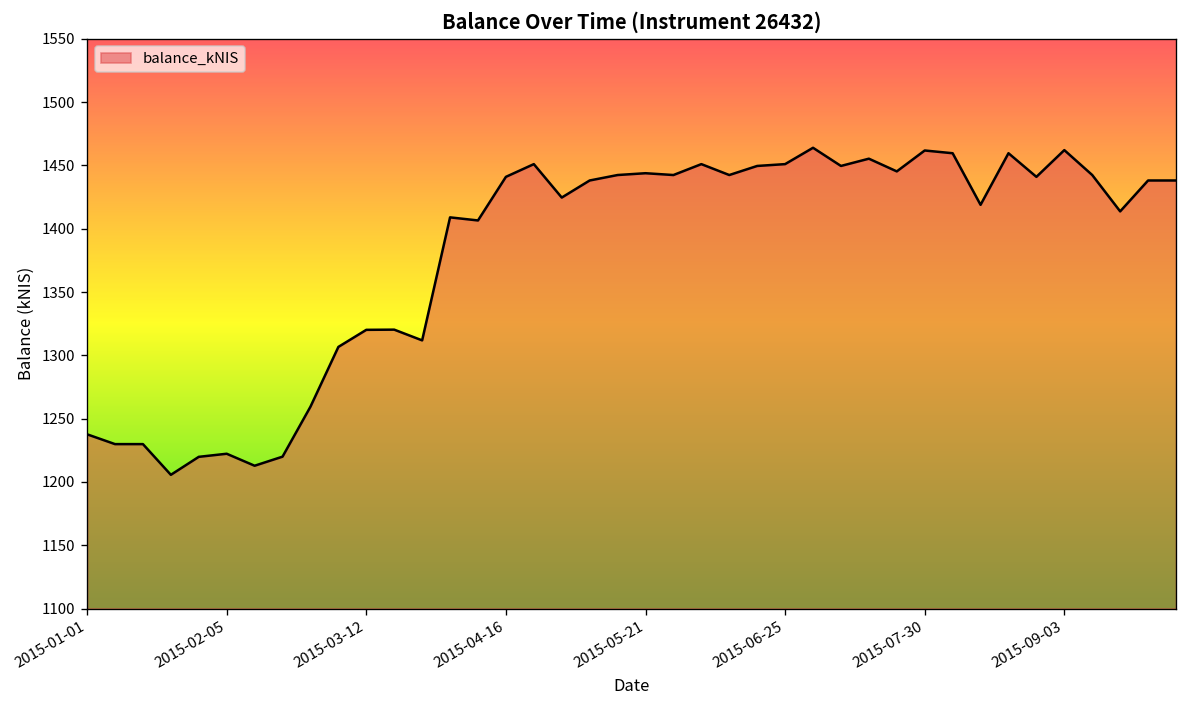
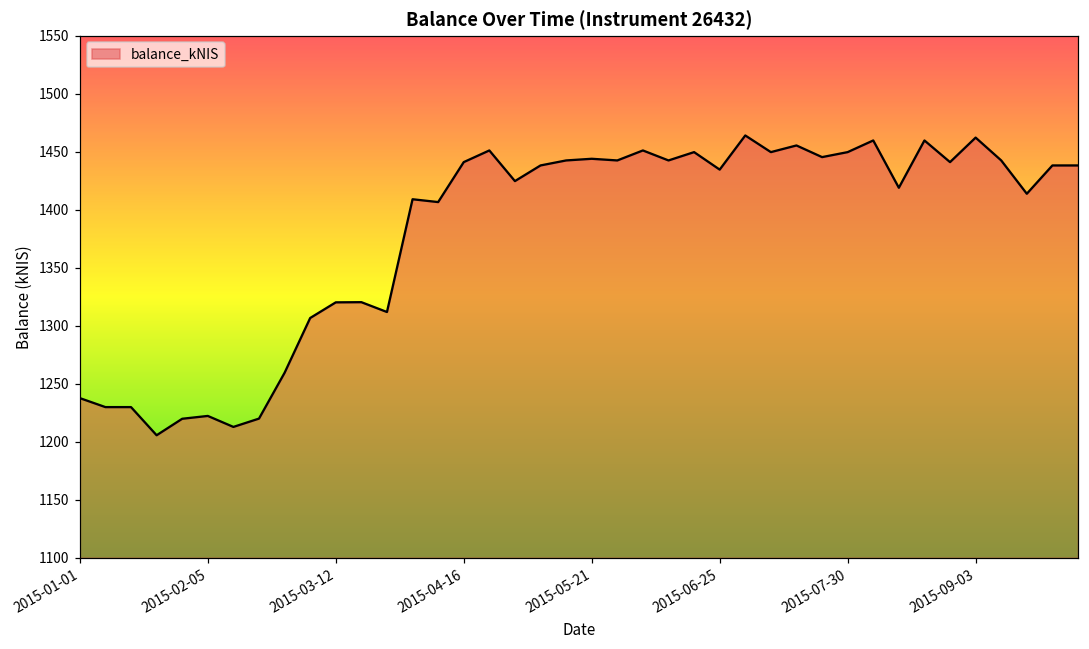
2015-06-25: 1451 -> 1435
2015-07-30: 1462 -> 1450
